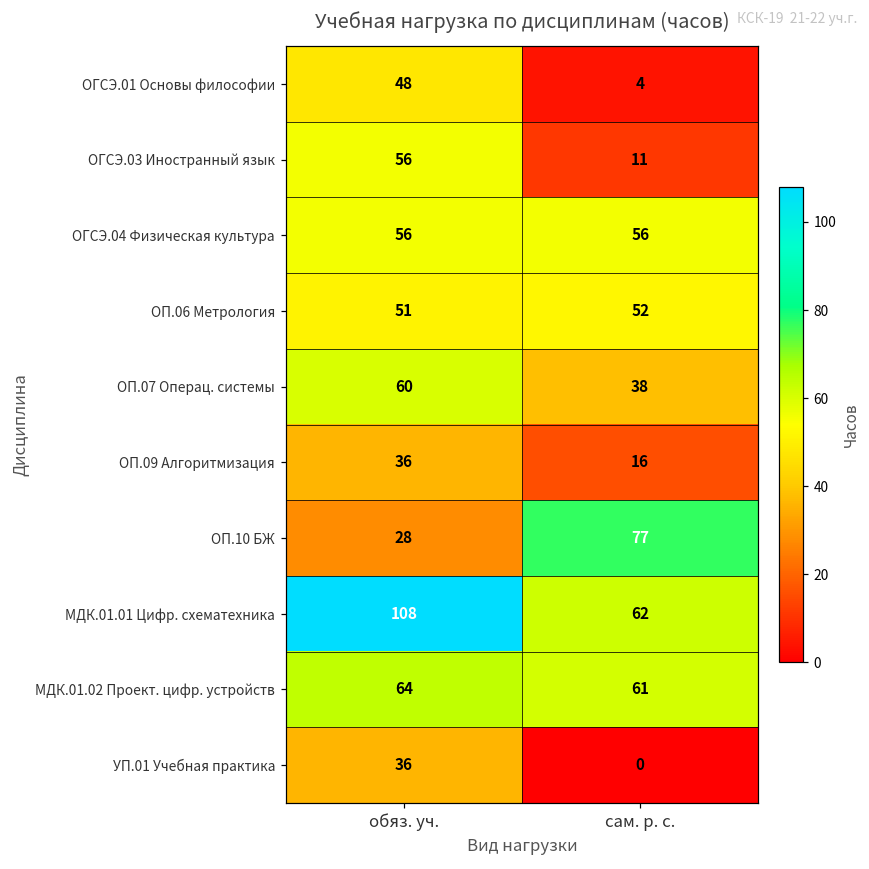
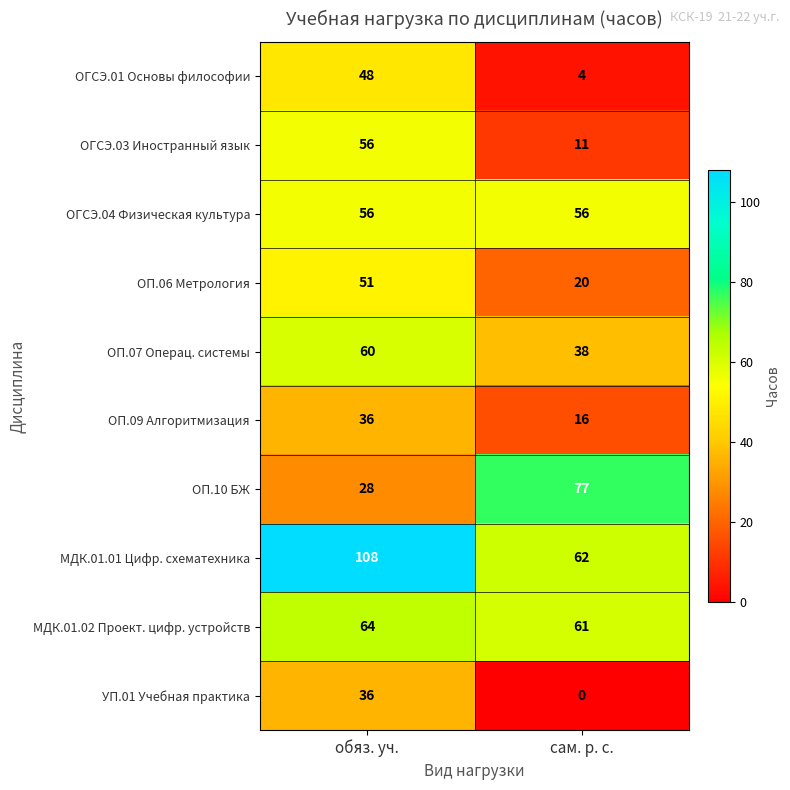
ОП.06 Метрология, сам. р. с.: 52 -> 20
